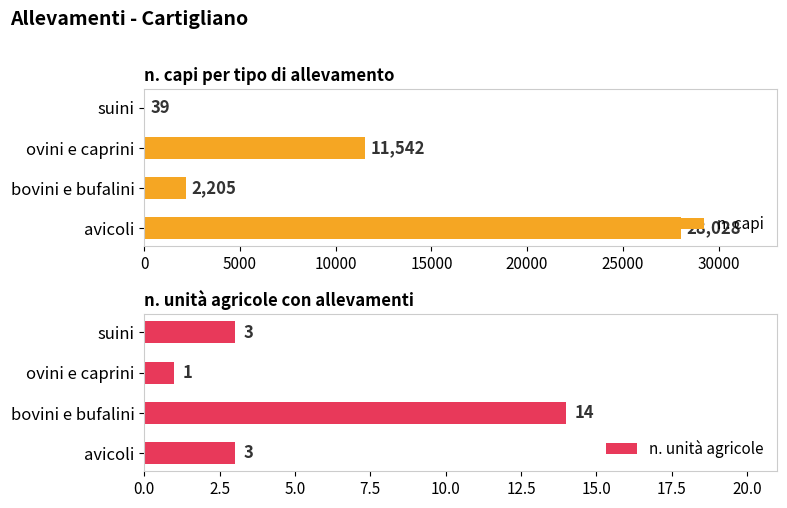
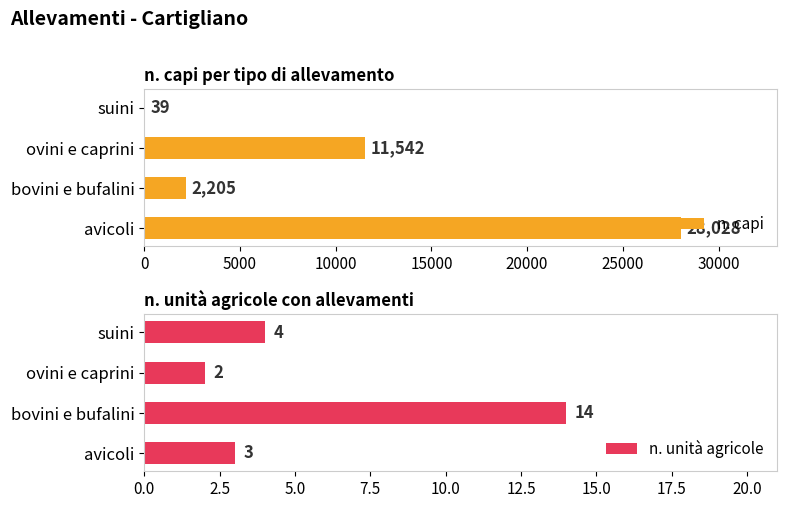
n. unità agricole con allevamenti, suini: 3 -> 4
n. unità agricole con allevamenti, ovini e caprini: 1 -> 2
